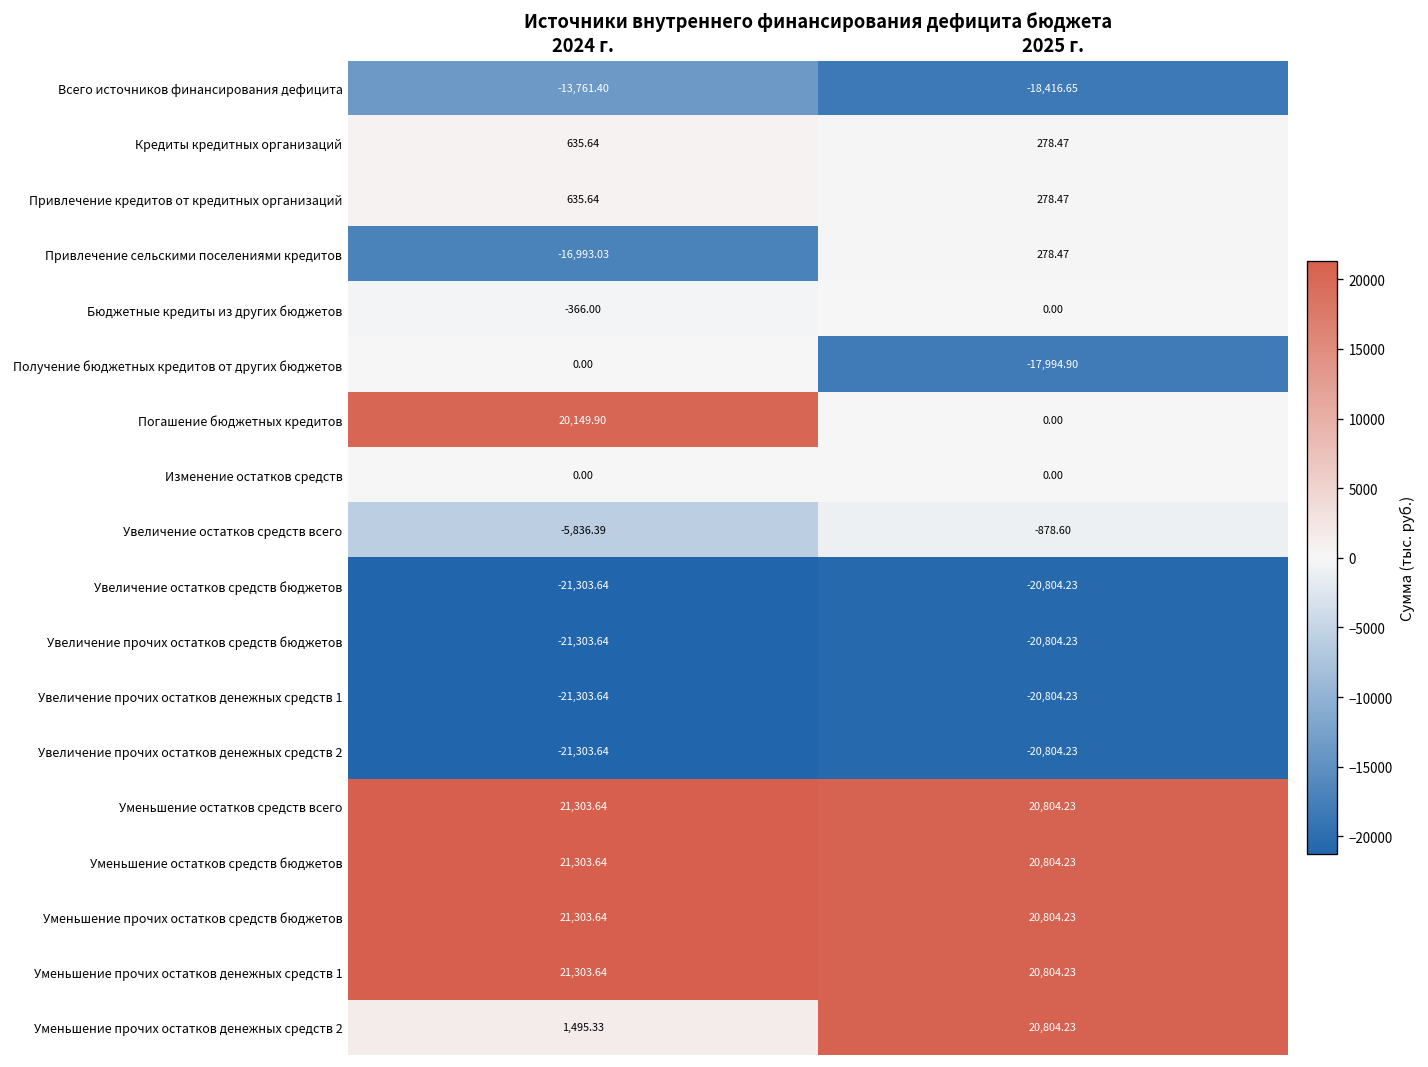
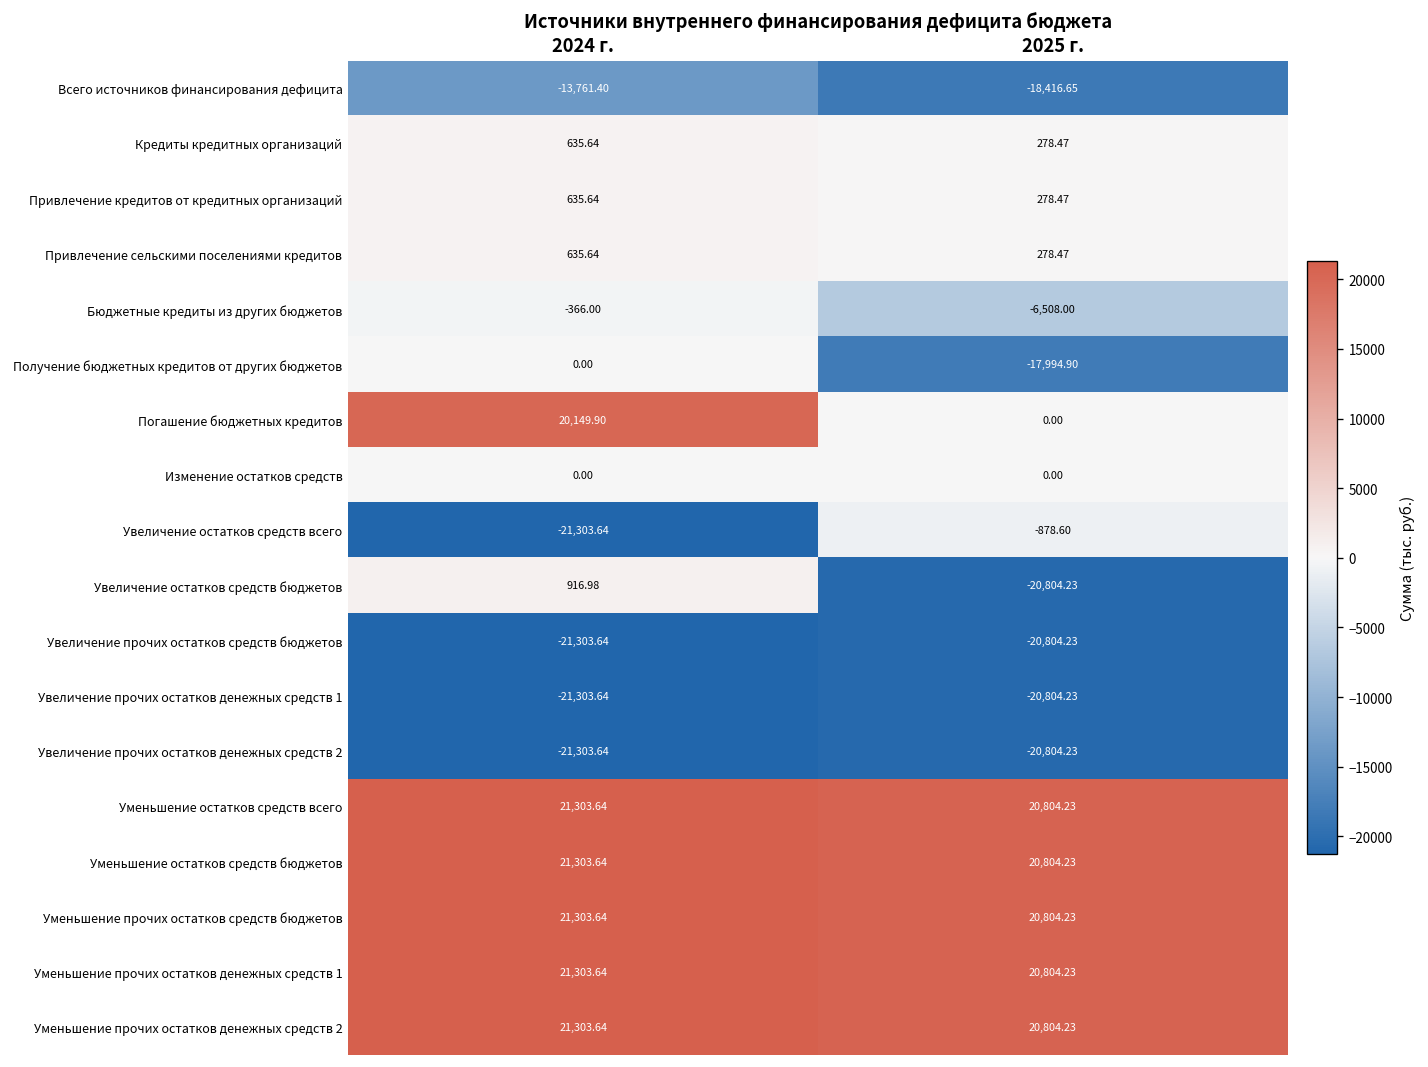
Привлечение сельскими поселениями кредитов, 2024 г.: -16,993.03 -> 635.64
Бюджетные кредиты из других бюджетов, 2025 г.: 0.00 -> -6,508.00
Увеличение остатков средств всего, 2024 г.: -5,836.39 -> -21,303.64
Увеличение остатков средств бюджетов, 2024 г.: -21,303.64 -> 916.98
Уменьшение прочих остатков денежных средств 2, 2024 г.: 1,495.33 -> 21,303.64
